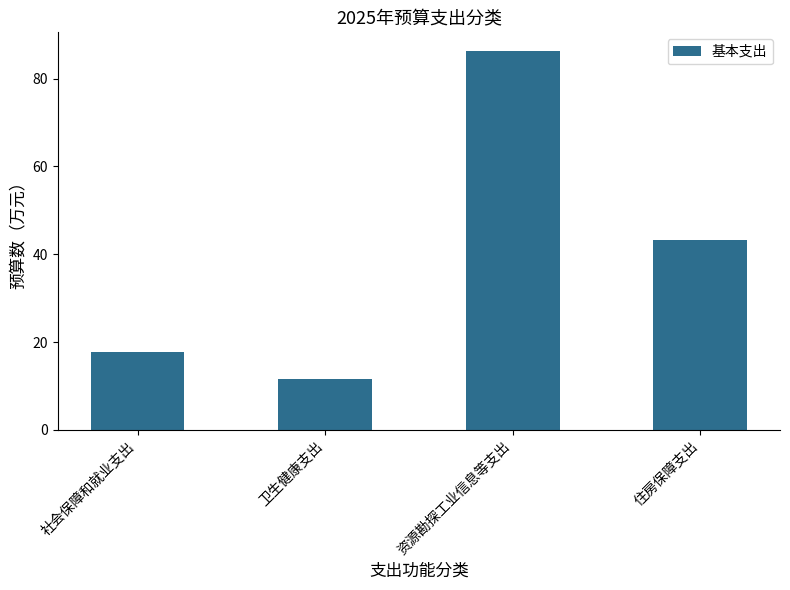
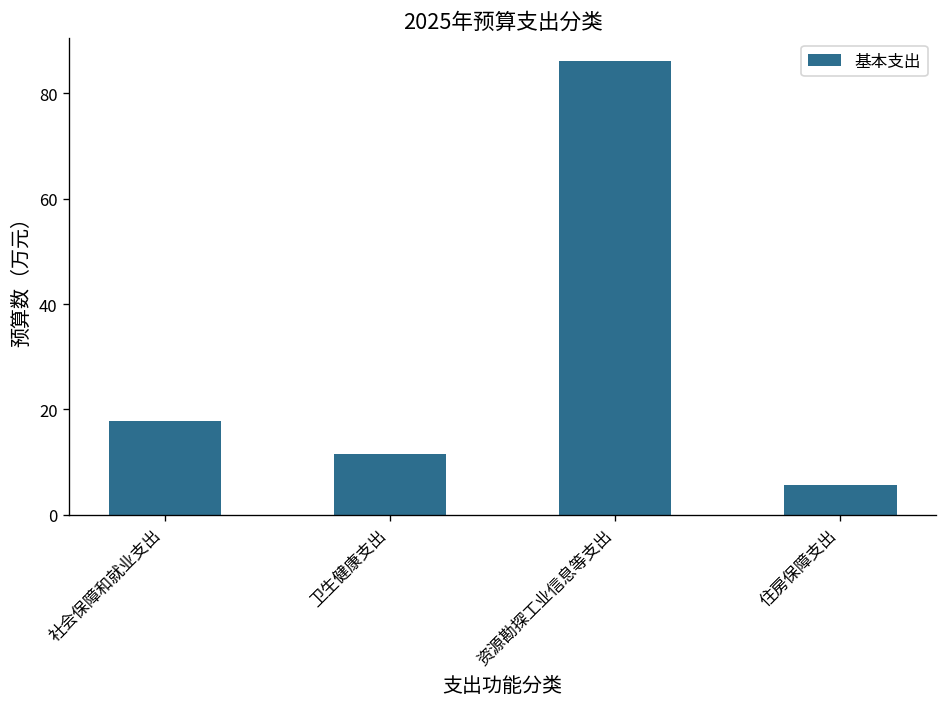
住房保障支出: 43 -> 6
